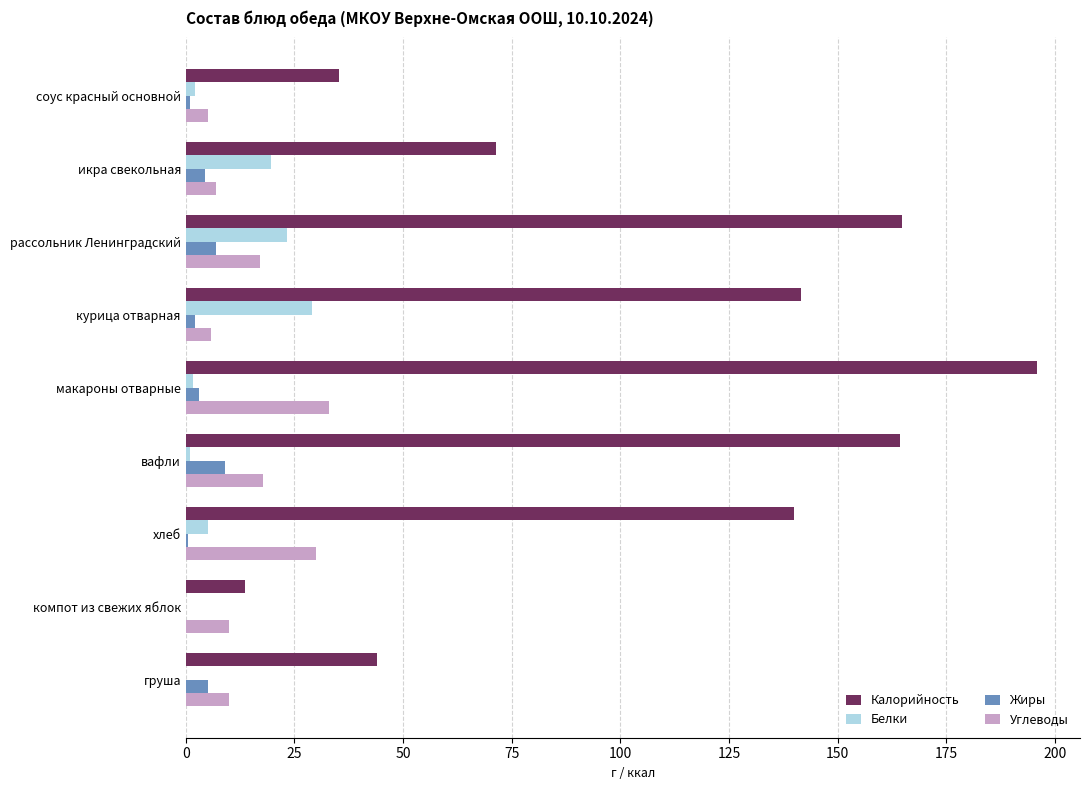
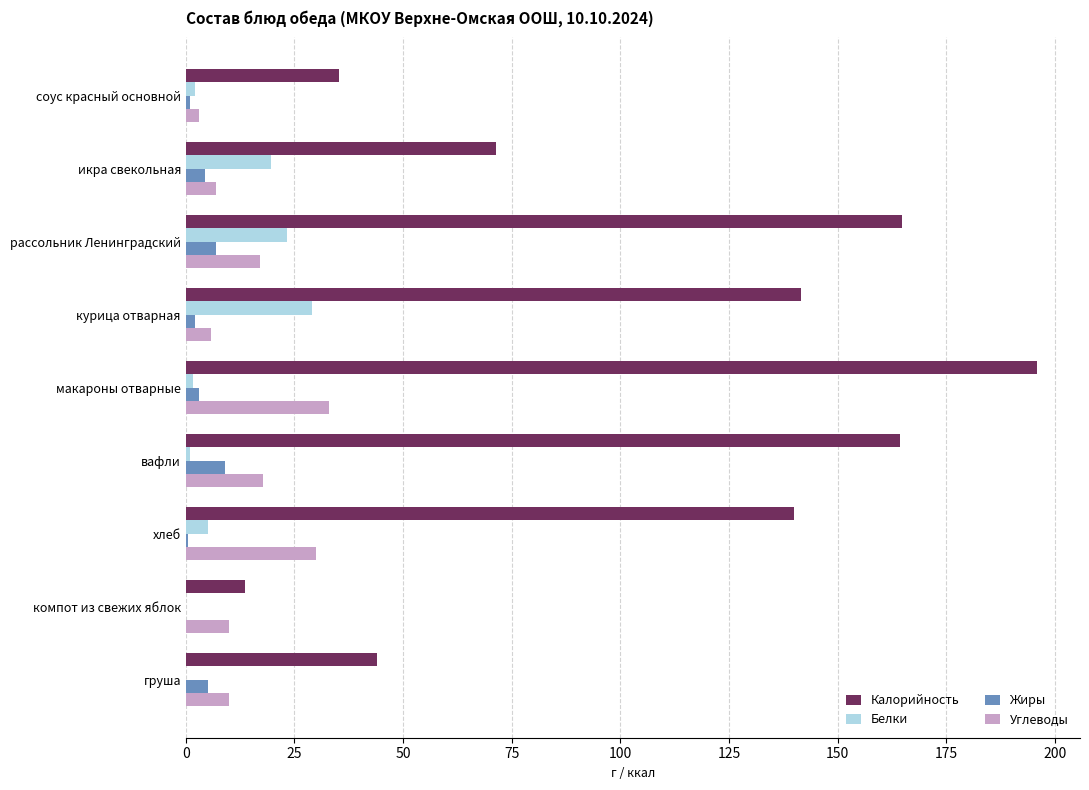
Углеводы, соус красный основной: 5 -> 3
